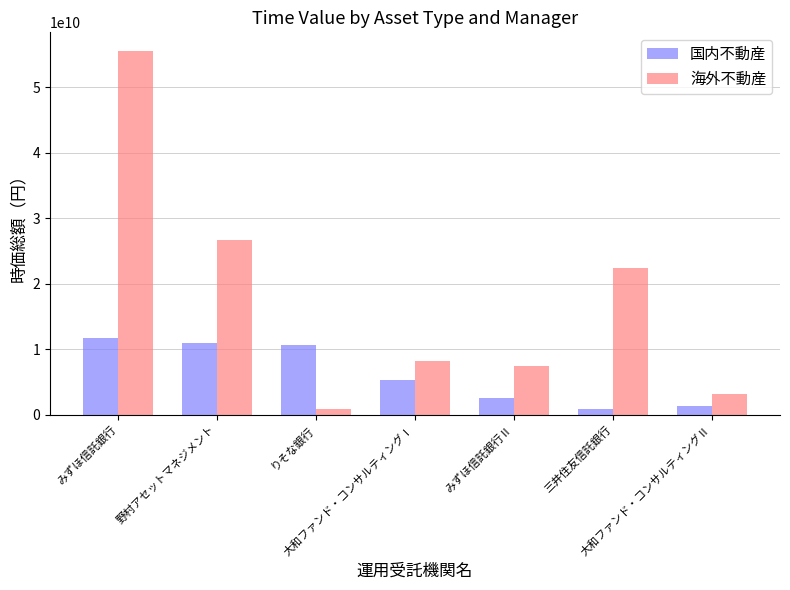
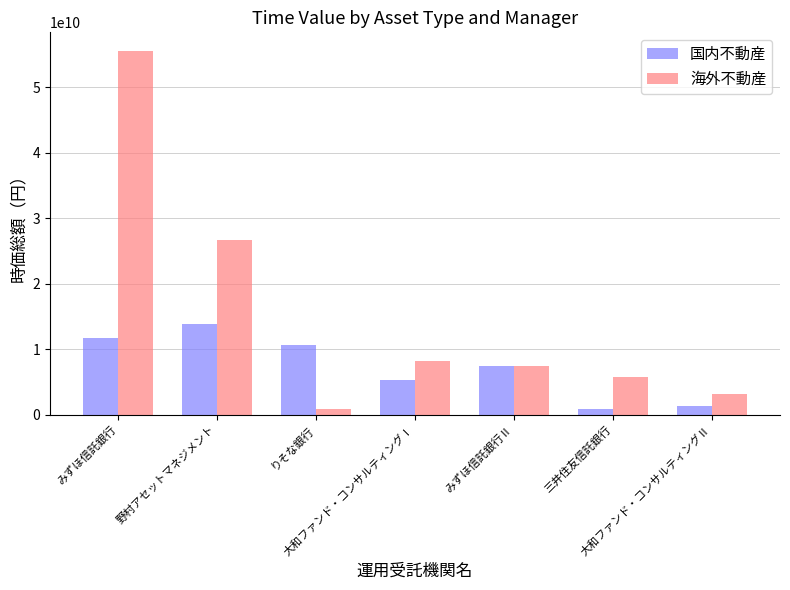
国内不動産, 野村アセットマネジメント: 11000000000 -> 14000000000
国内不動産, みずほ信託銀行Ⅱ: 3000000000 -> 7000000000
海外不動産, 三井住友信託銀行: 22000000000 -> 6000000000
